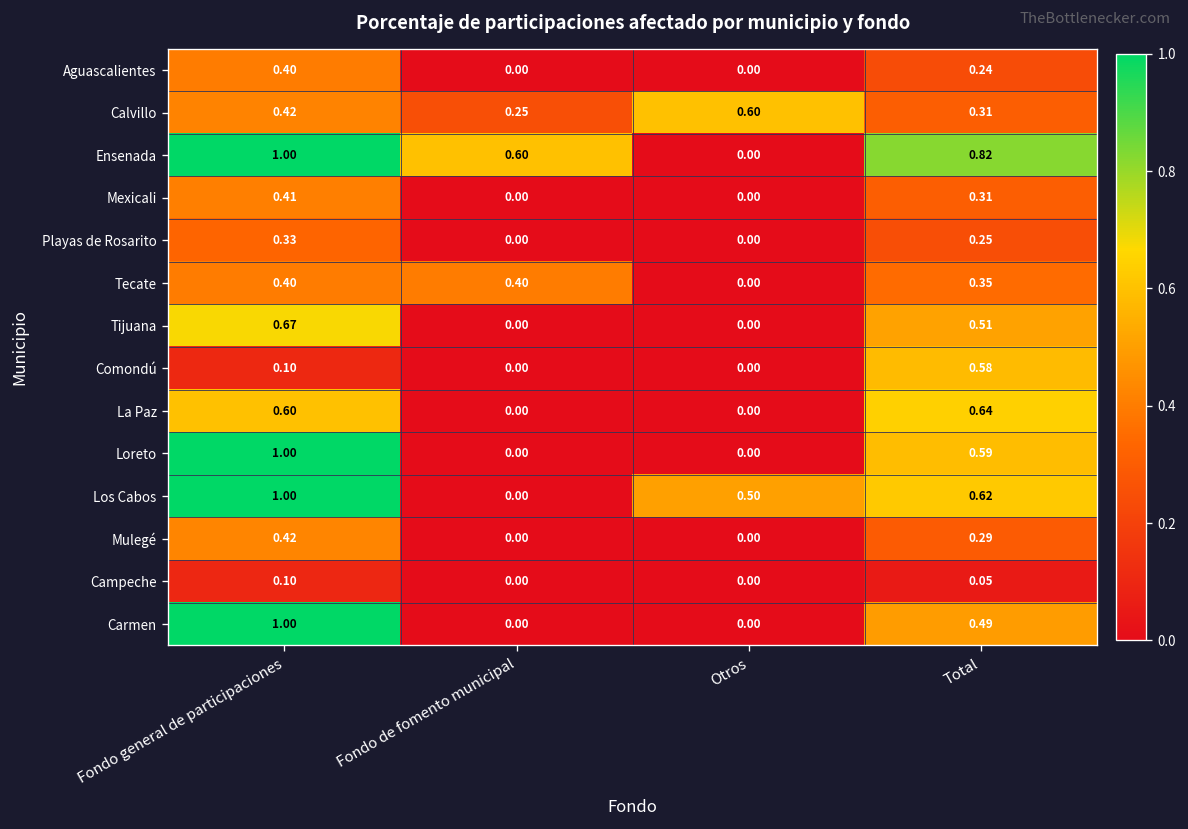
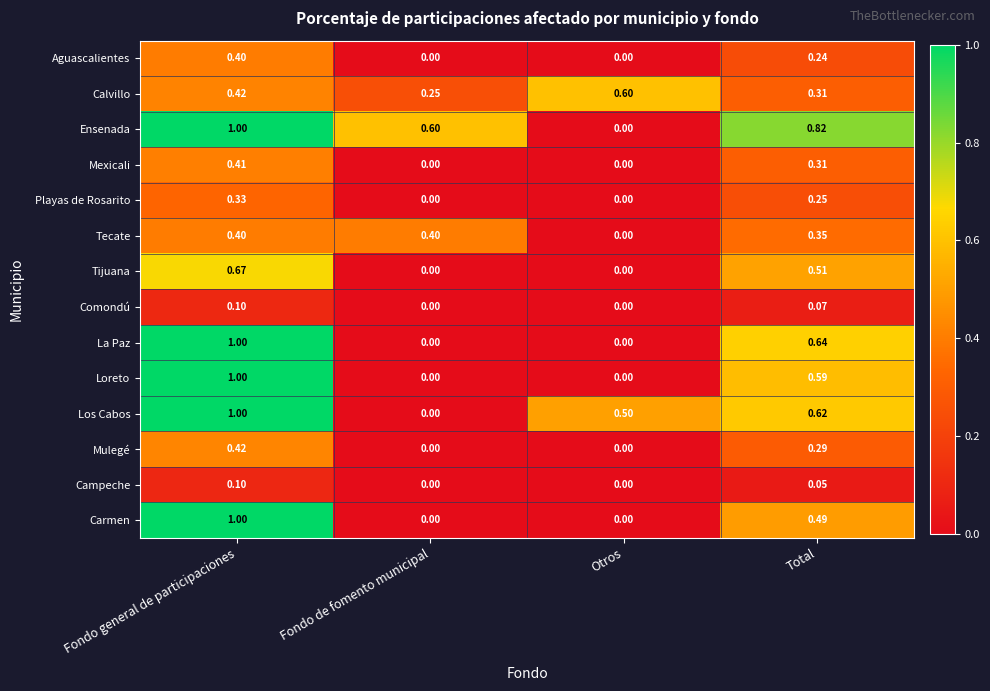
Comondú, Total: 0.58 -> 0.07
La Paz, Fondo general de participaciones: 0.60 -> 1.00
